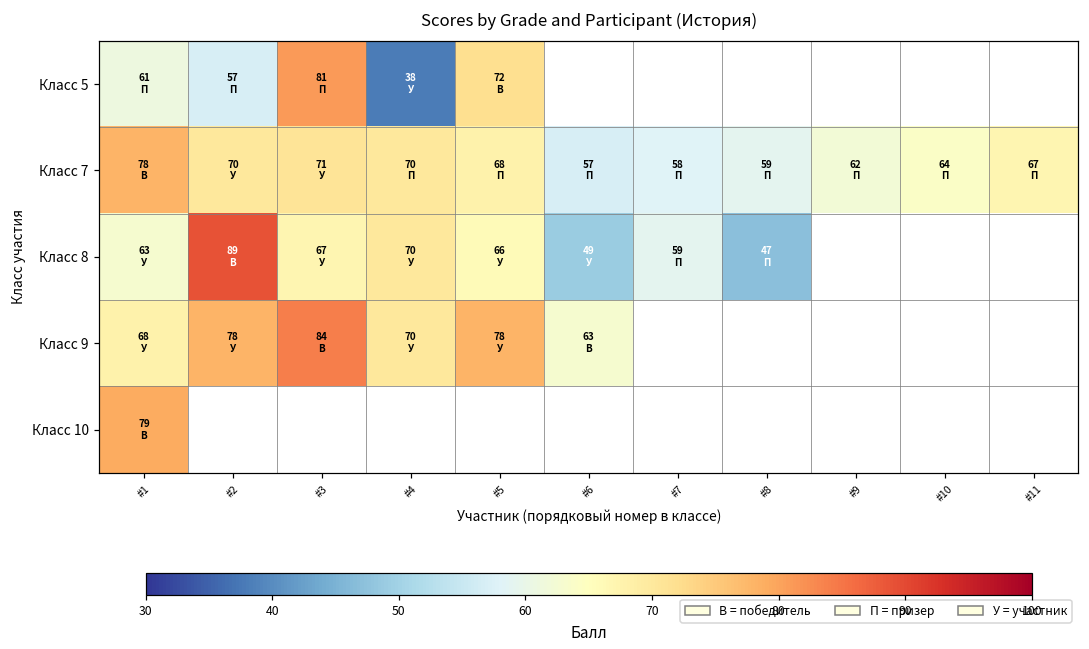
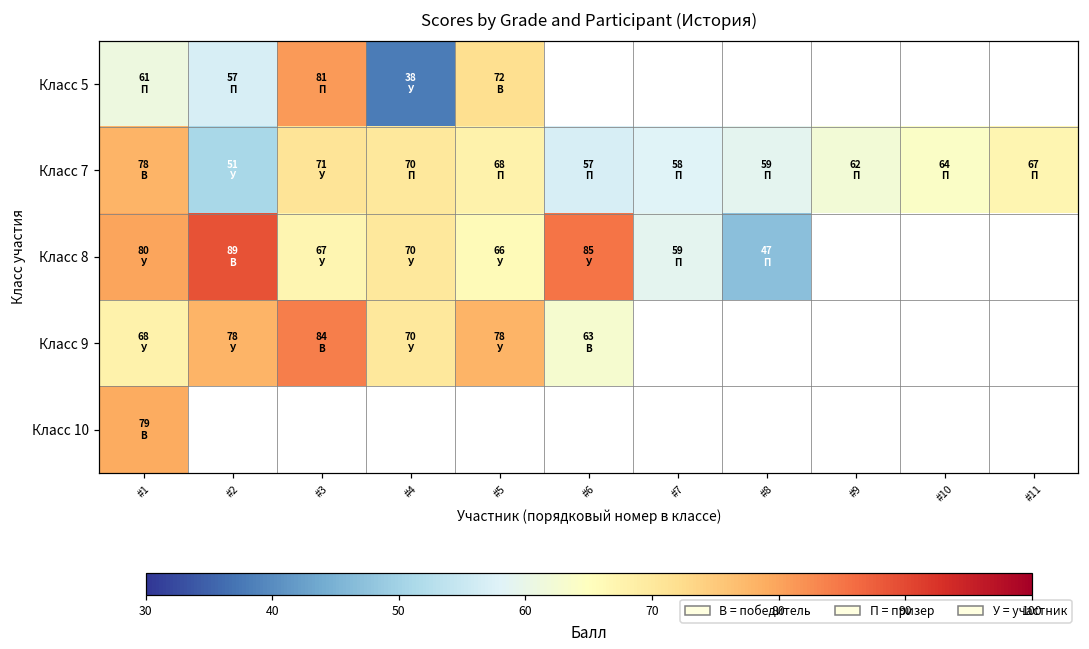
Класс 7, #2: 70 -> 51
Класс 8, #1: 63 -> 80
Класс 8, #6: 49 -> 85
